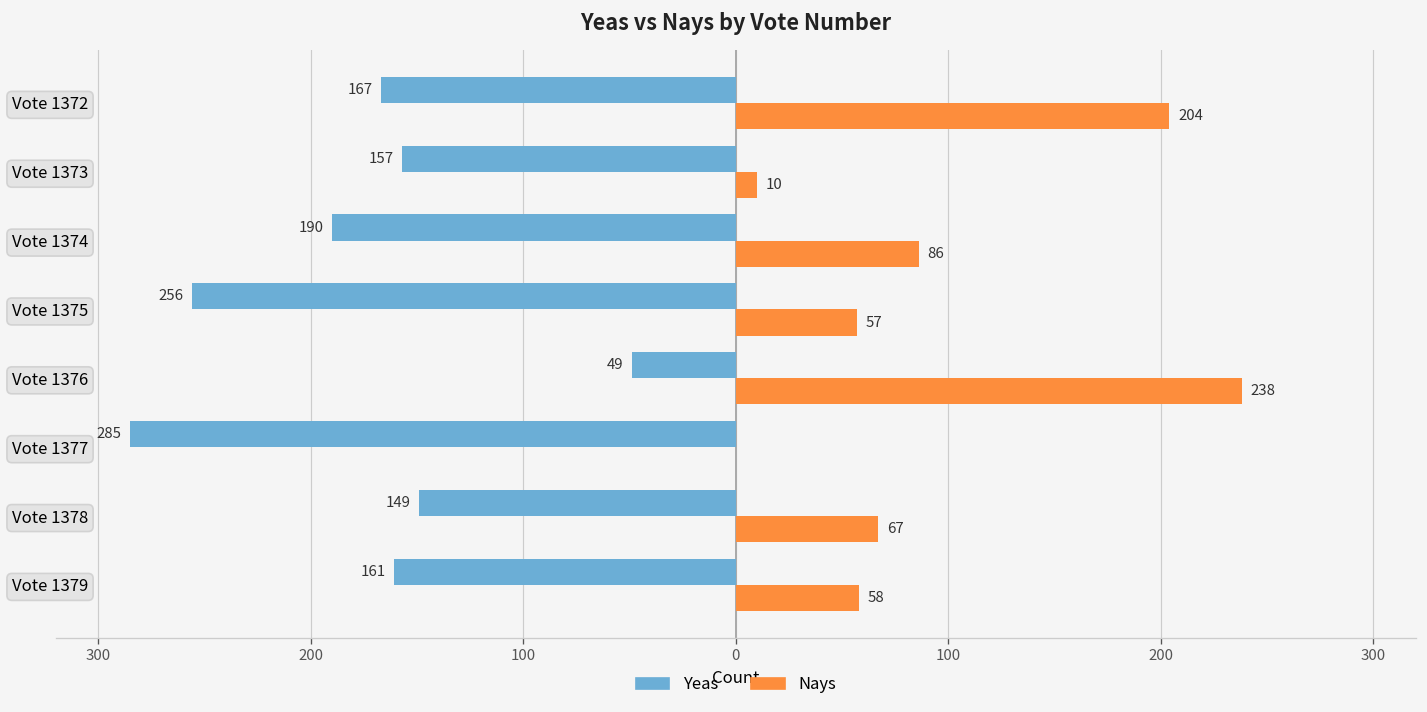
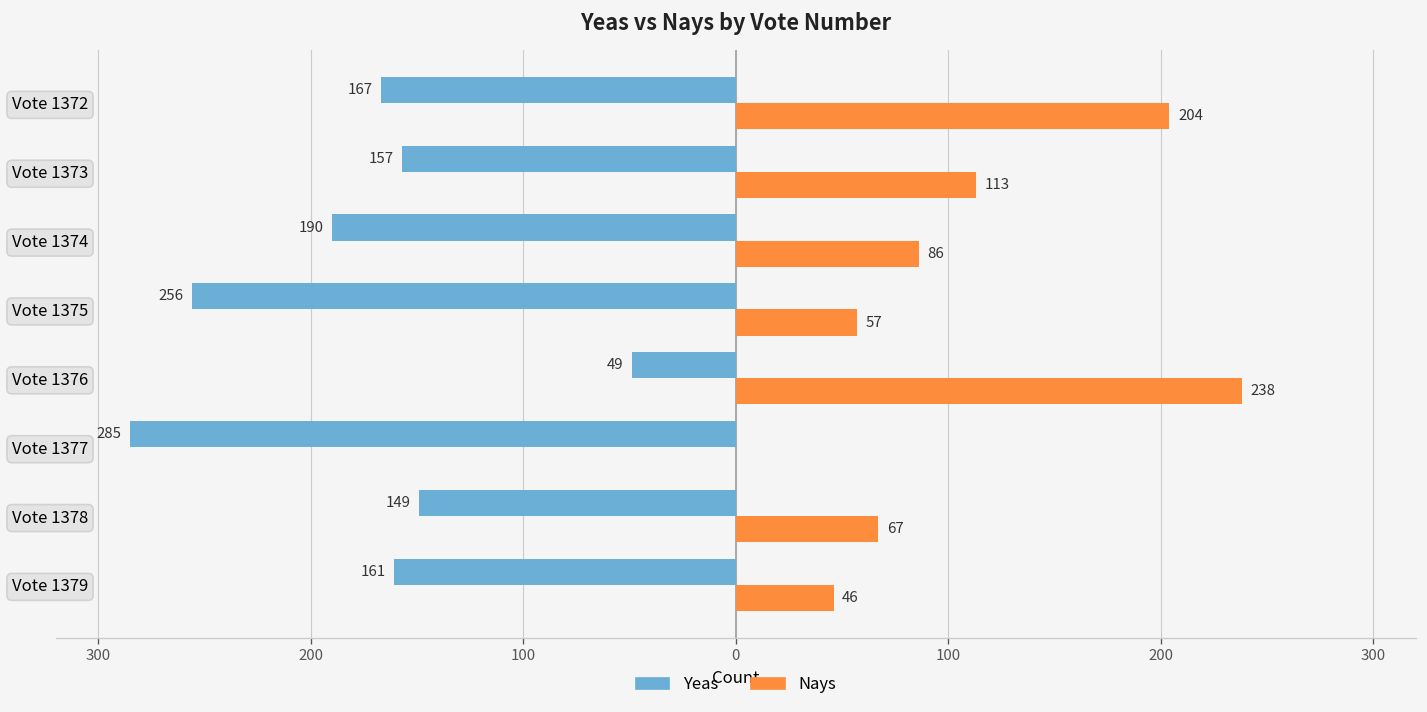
Nays, Vote 1373: 10 -> 113
Nays, Vote 1379: 58 -> 46
